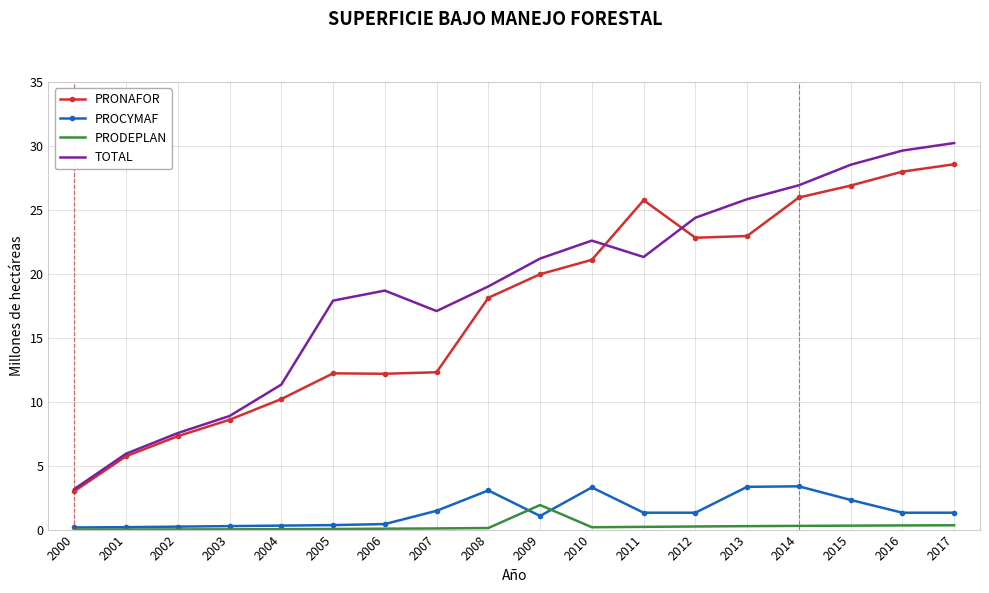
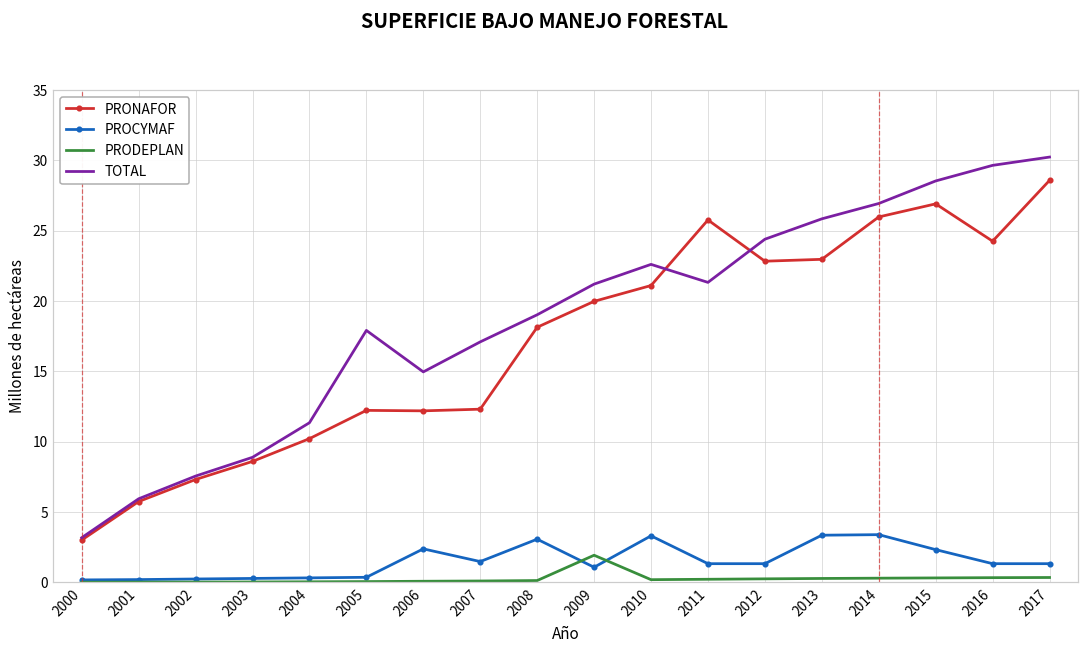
PROCYMAF, 2006: 0.4 -> 2.4
TOTAL, 2006: 18.7 -> 15.0
PRONAFOR, 2016: 28.0 -> 24.2
